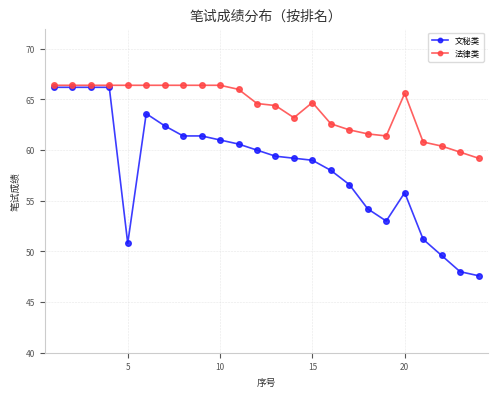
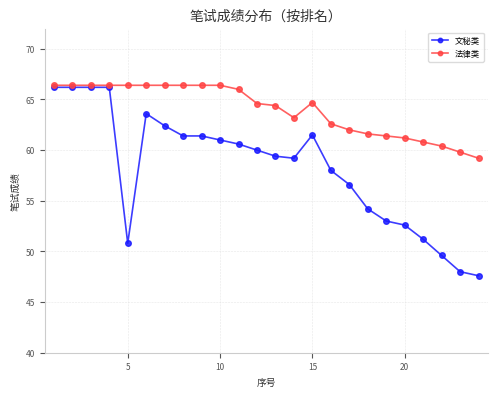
文秘类, 15: 59.0 -> 61.5
文秘类, 20: 55.8 -> 52.6
法律类, 20: 65.6 -> 61.2
